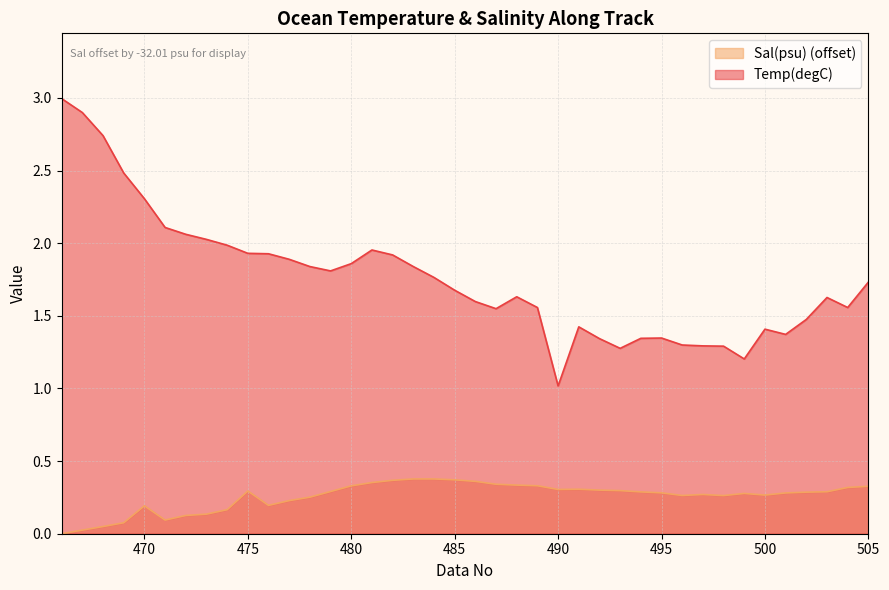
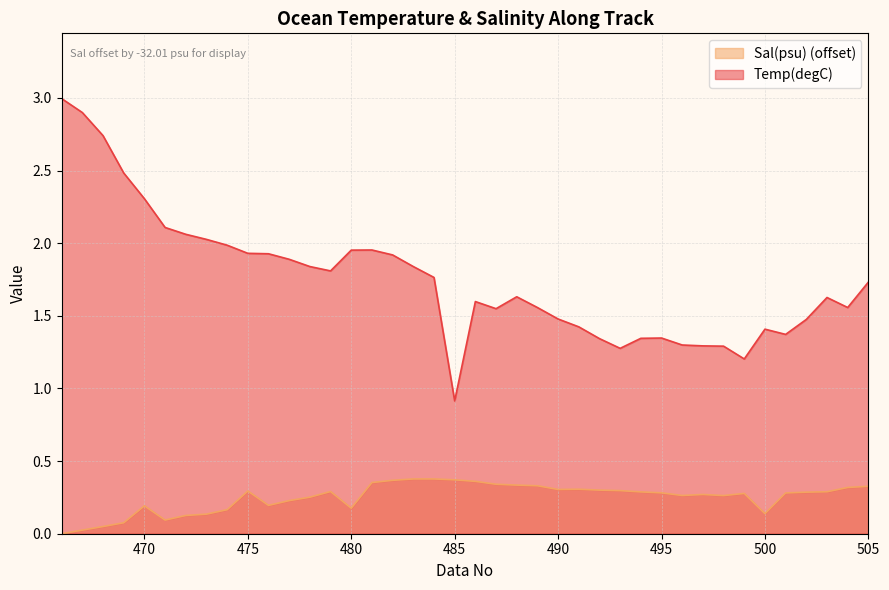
Sal(psu) (offset), 480: 0.33 -> 0.18
Temp(degC), 480: 1.86 -> 1.95
Temp(degC), 485: 1.68 -> 0.91
Temp(degC), 490: 1.02 -> 1.48
Sal(psu) (offset), 500: 0.27 -> 0.14
